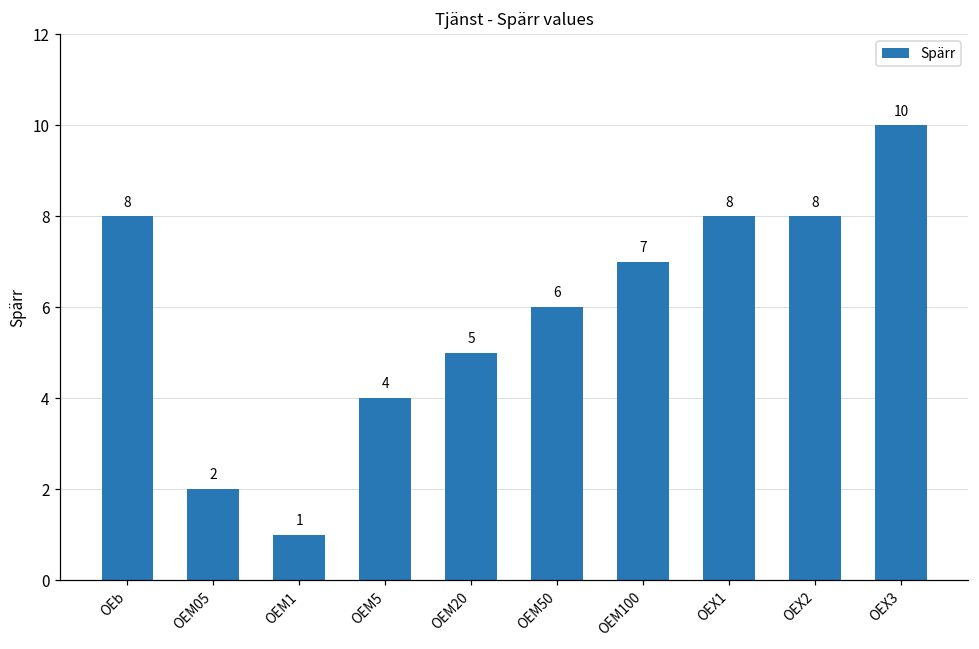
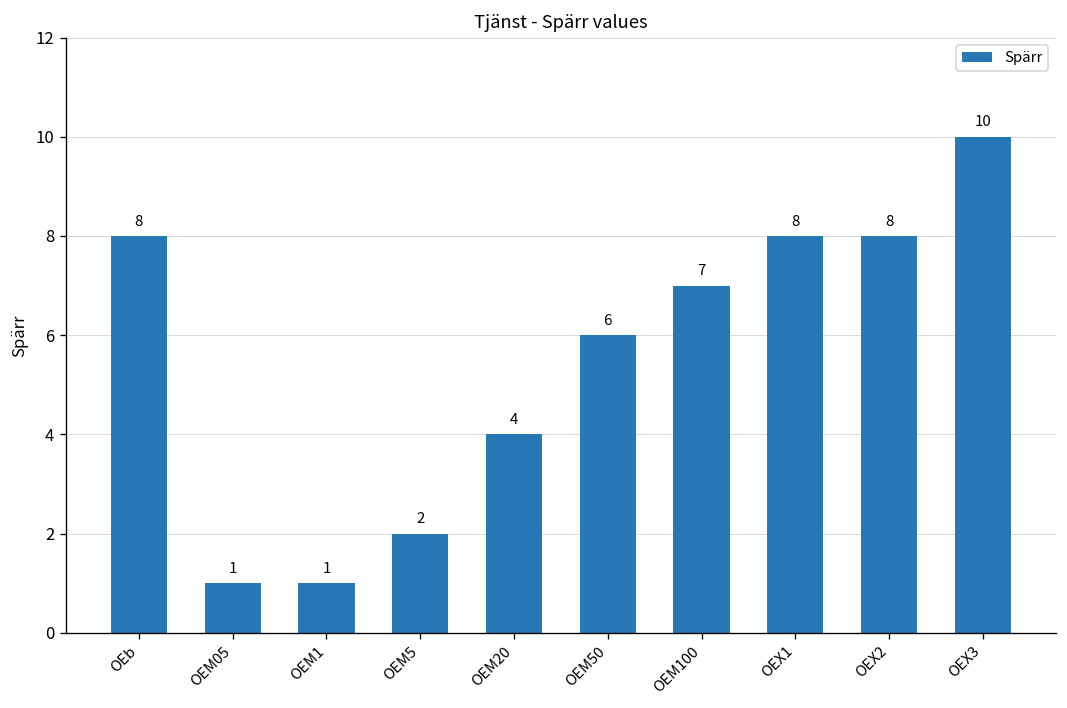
OEM05: 2 -> 1
OEM5: 4 -> 2
OEM20: 5 -> 4
